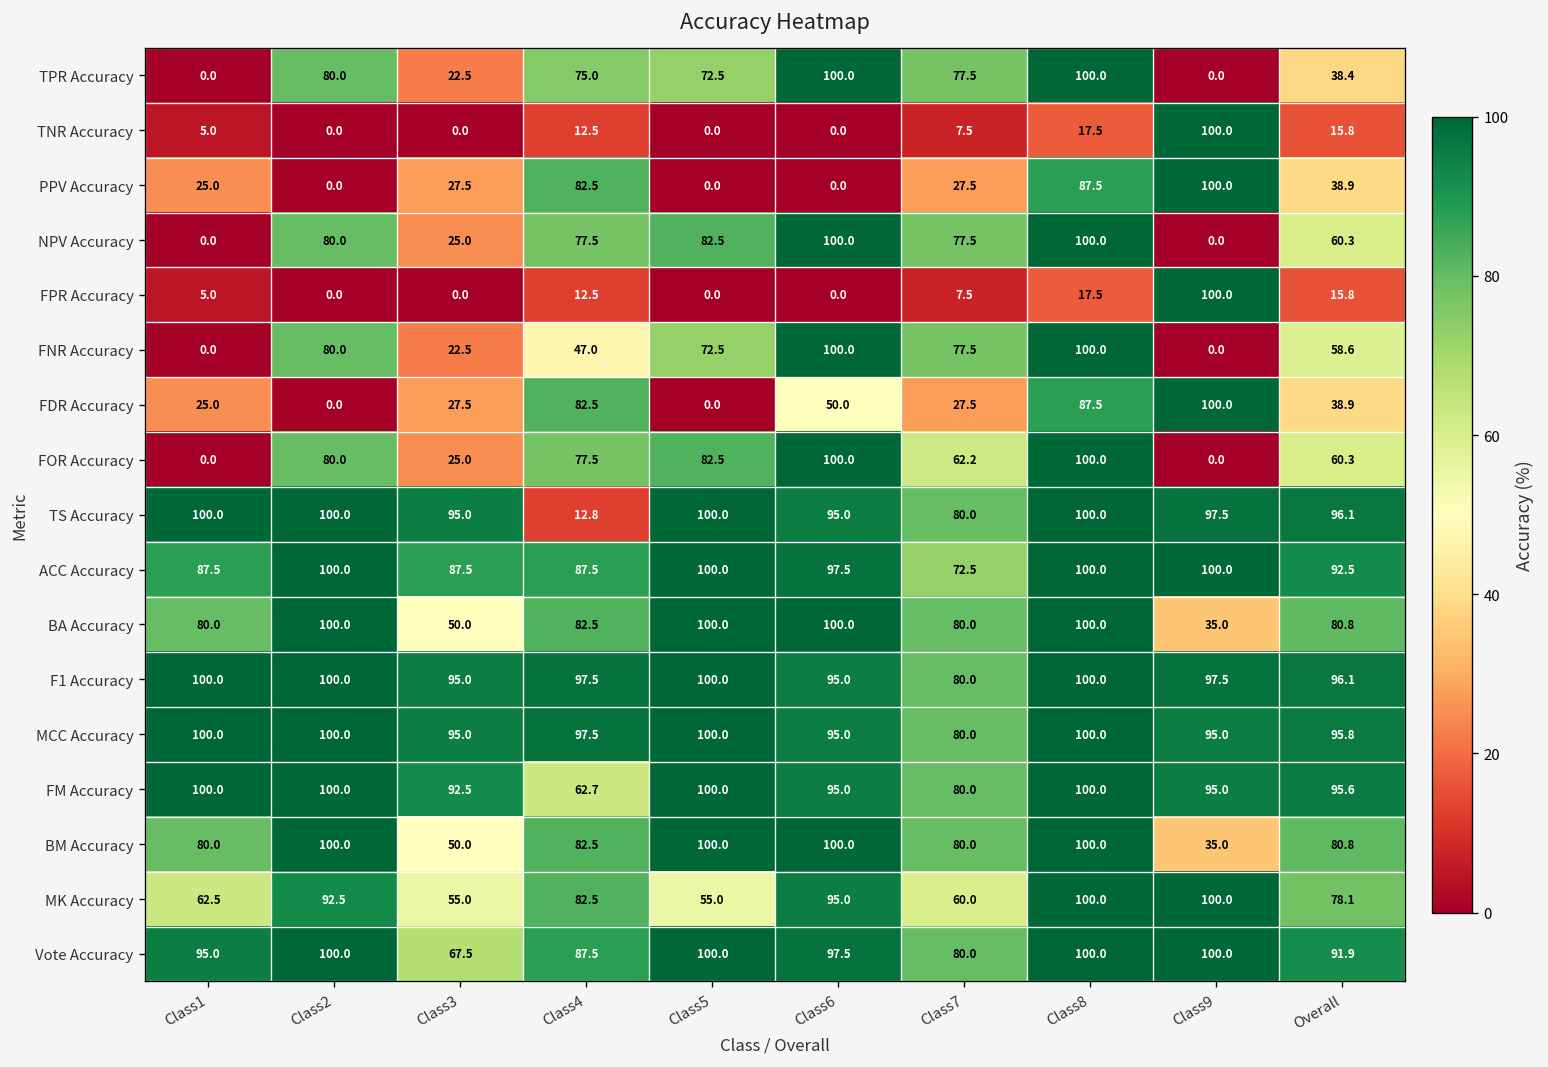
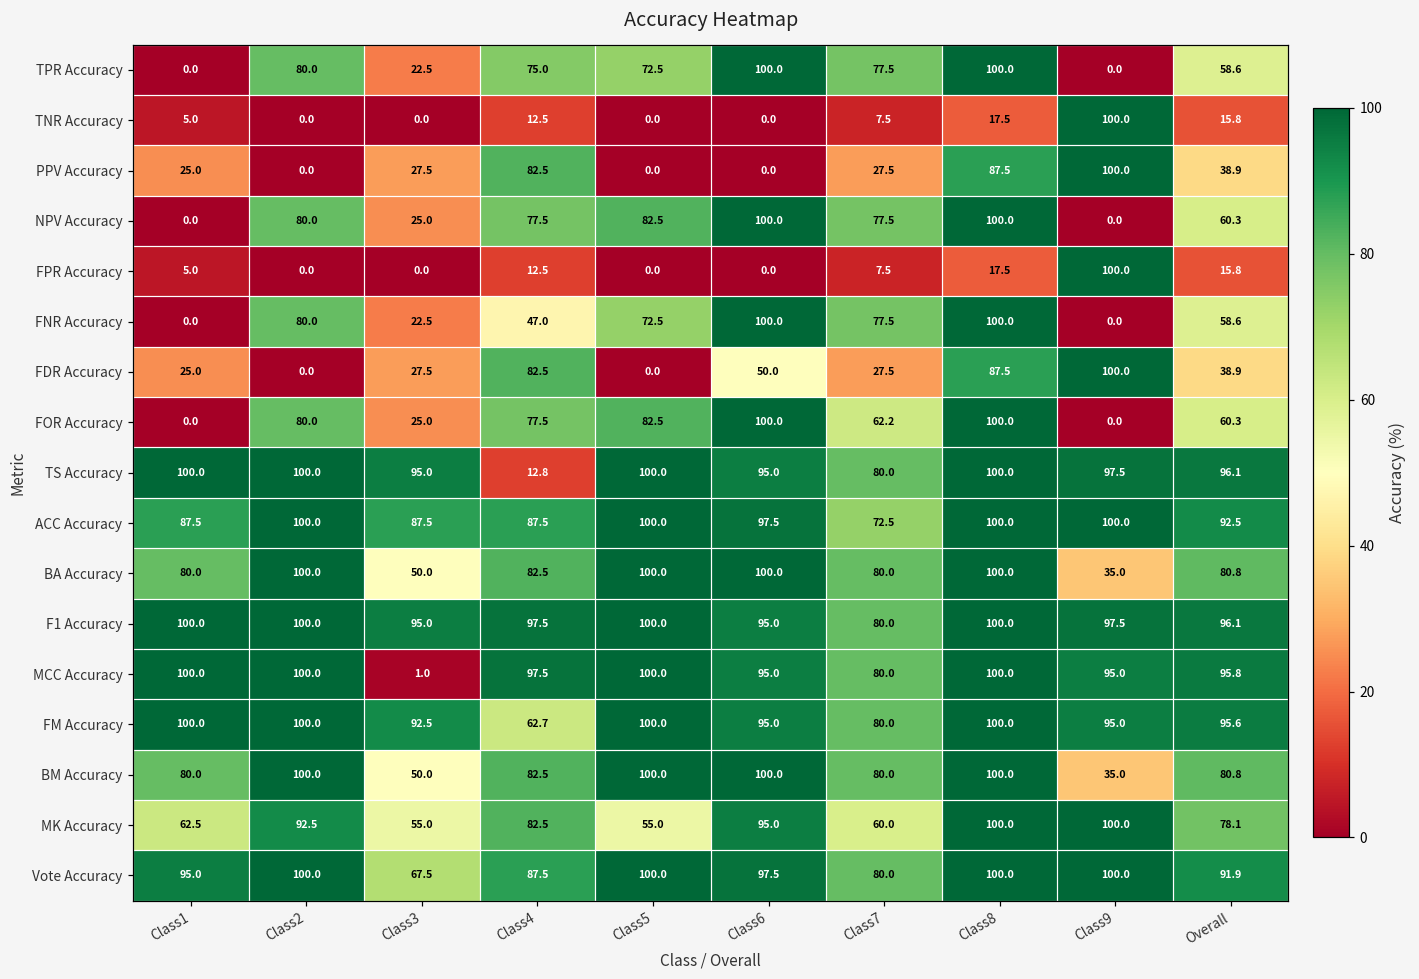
TPR Accuracy, Overall: 38.4 -> 58.6
MCC Accuracy, Class3: 95.0 -> 1.0
